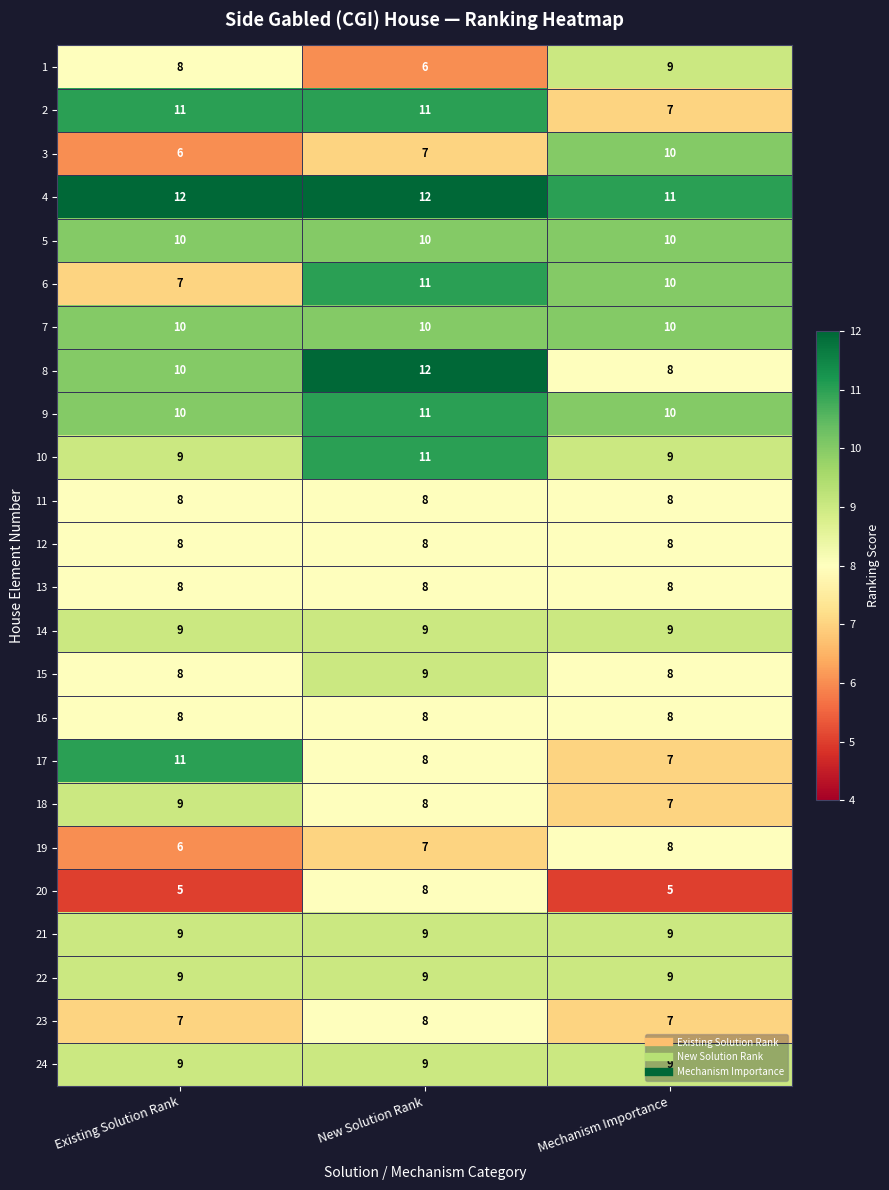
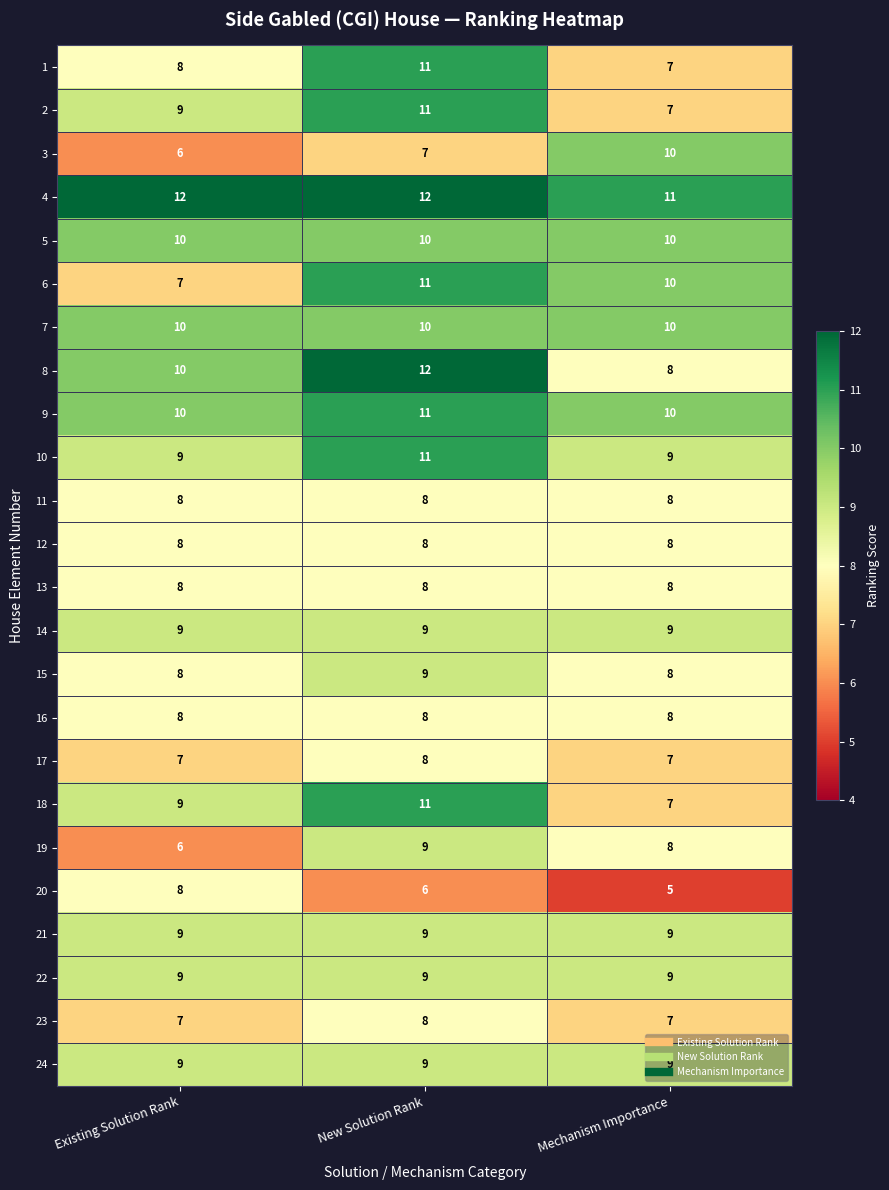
1, New Solution Rank: 6 -> 11
1, Mechanism Importance: 9 -> 7
2, Existing Solution Rank: 11 -> 9
17, Existing Solution Rank: 11 -> 7
18, New Solution Rank: 8 -> 11
19, New Solution Rank: 7 -> 9
20, Existing Solution Rank: 5 -> 8
20, New Solution Rank: 8 -> 6
